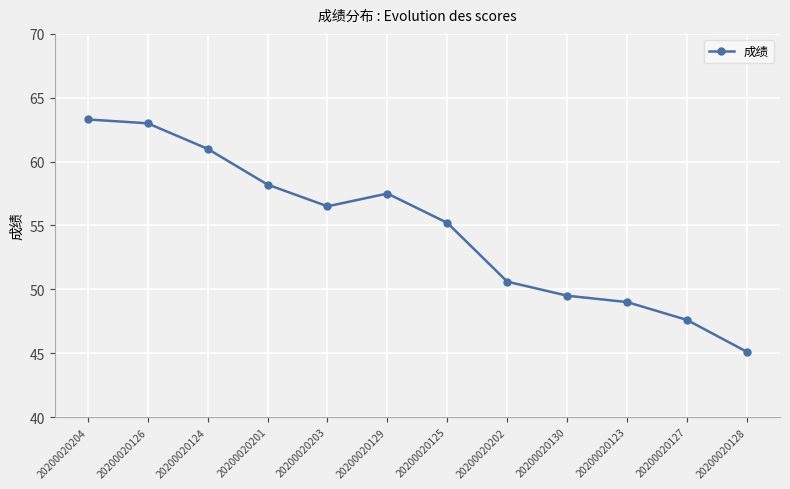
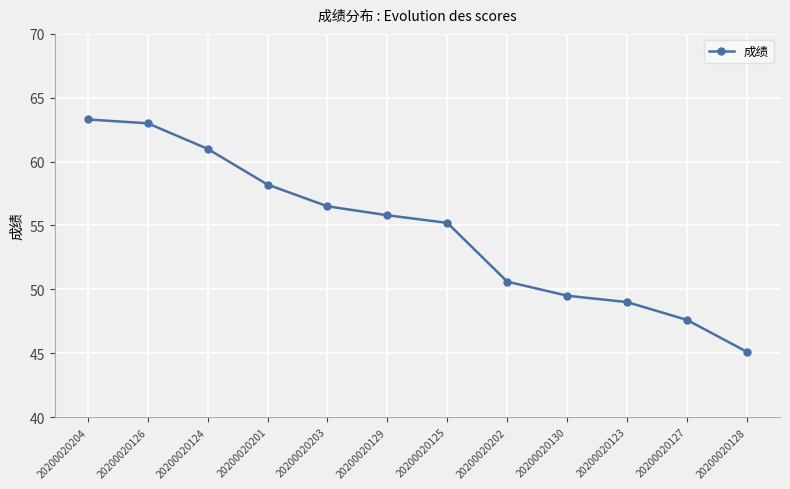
20200020129: 57.5 -> 55.8
